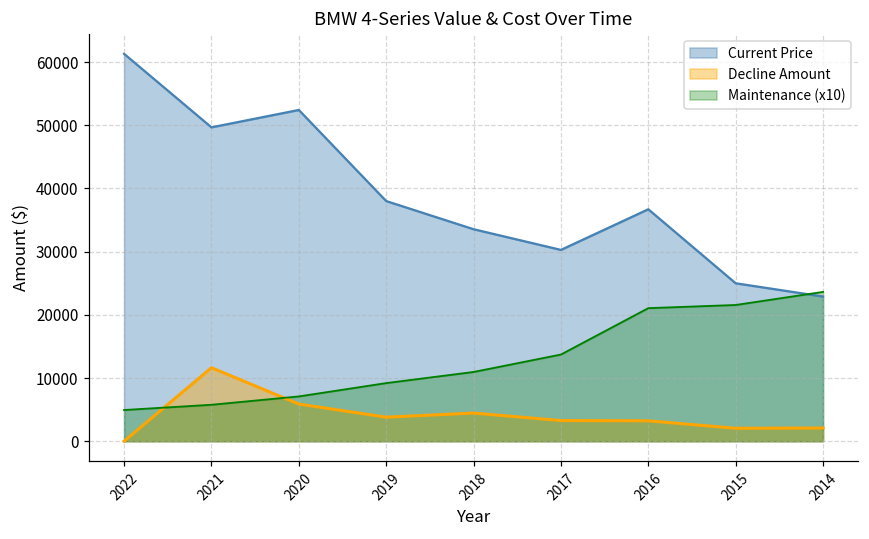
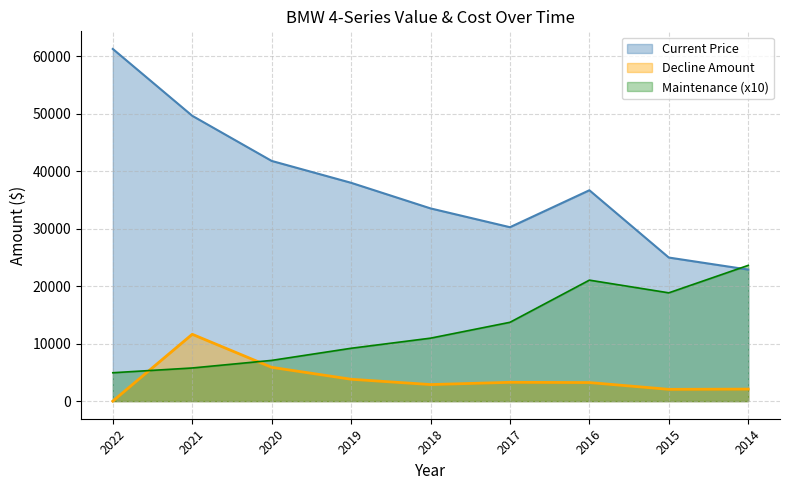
Current Price, 2020: 52000 -> 42000
Decline Amount, 2018: 4000 -> 3000
Maintenance (x10), 2015: 22000 -> 19000
